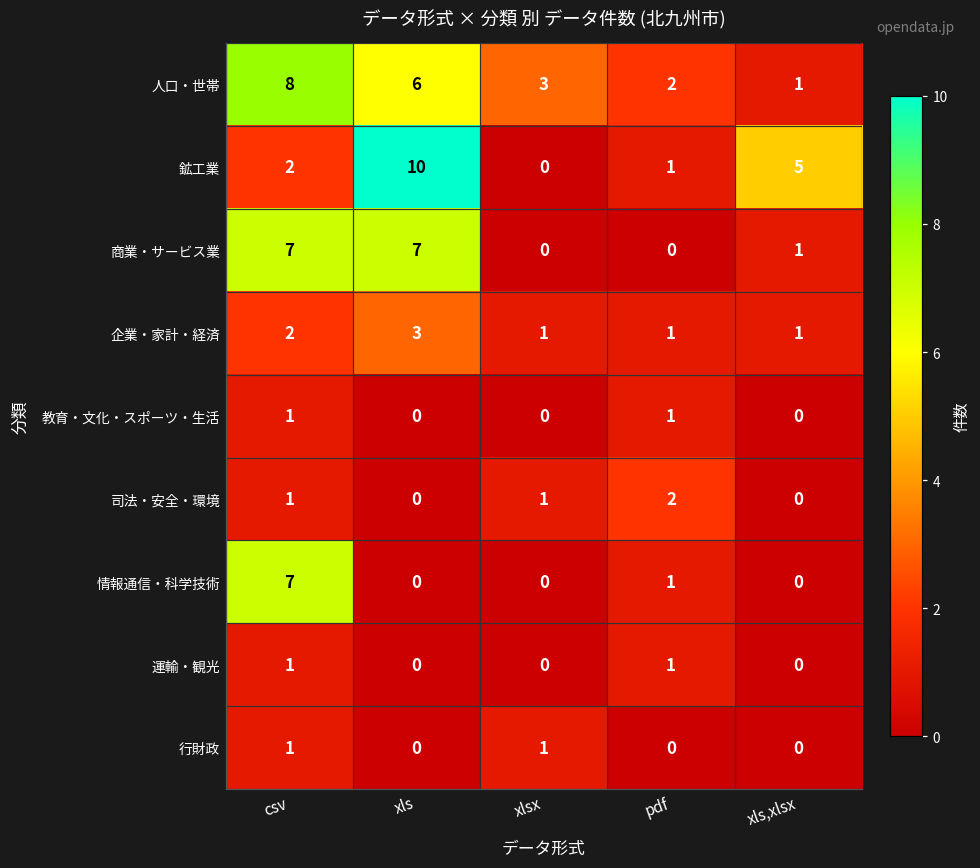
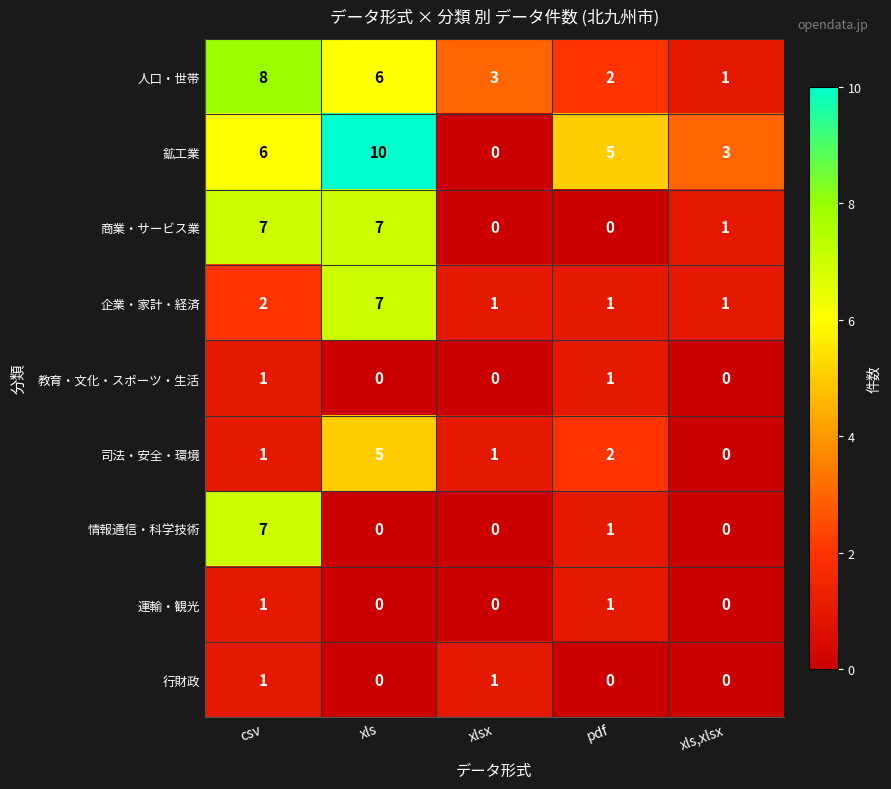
鉱工業, csv: 2 -> 6
鉱工業, pdf: 1 -> 5
鉱工業, xls,xlsx: 5 -> 3
企業・家計・経済, xls: 3 -> 7
司法・安全・環境, xls: 0 -> 5
